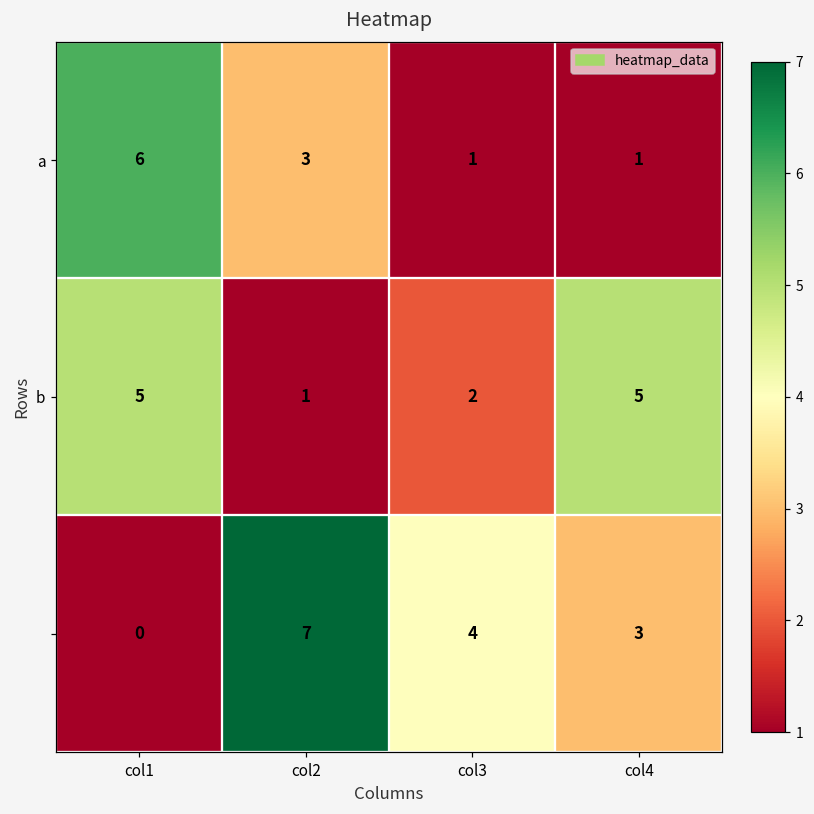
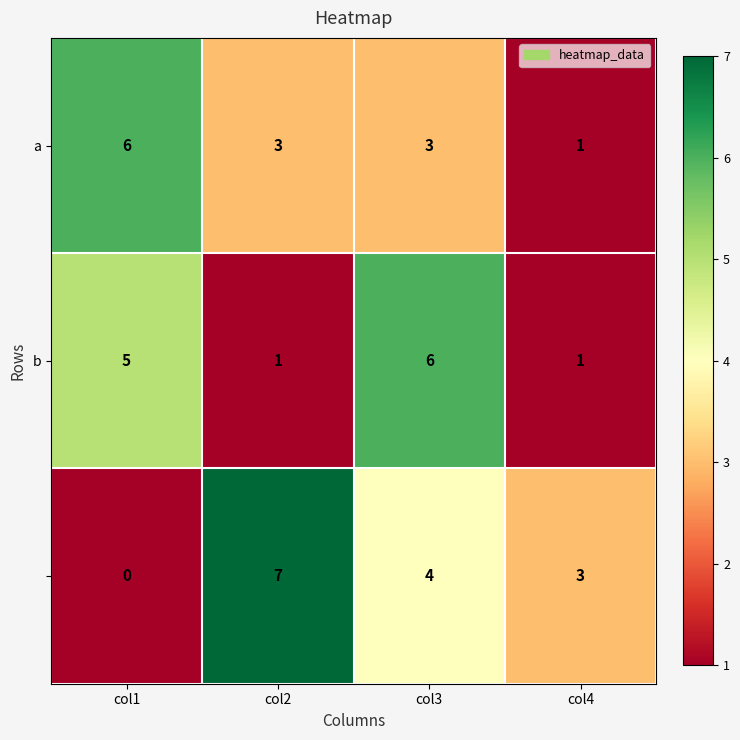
a, col3: 1 -> 3
b, col3: 2 -> 6
b, col4: 5 -> 1
